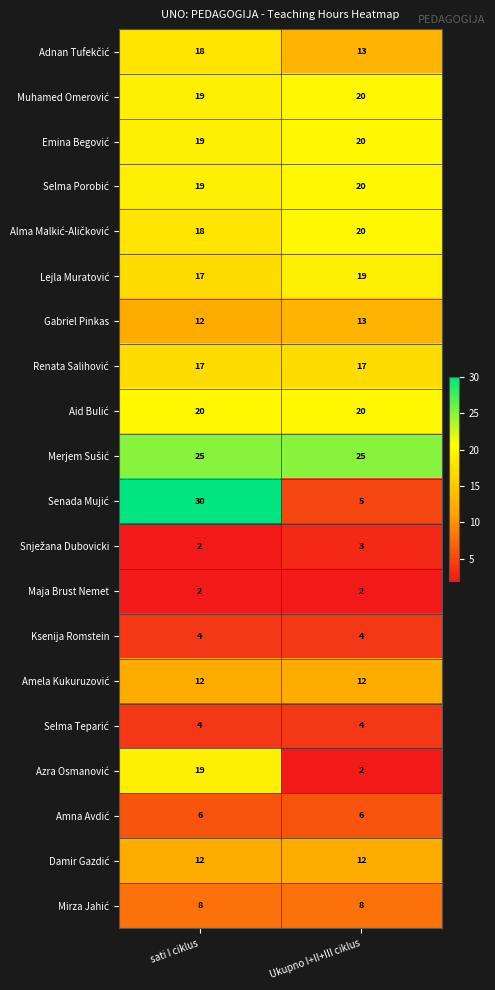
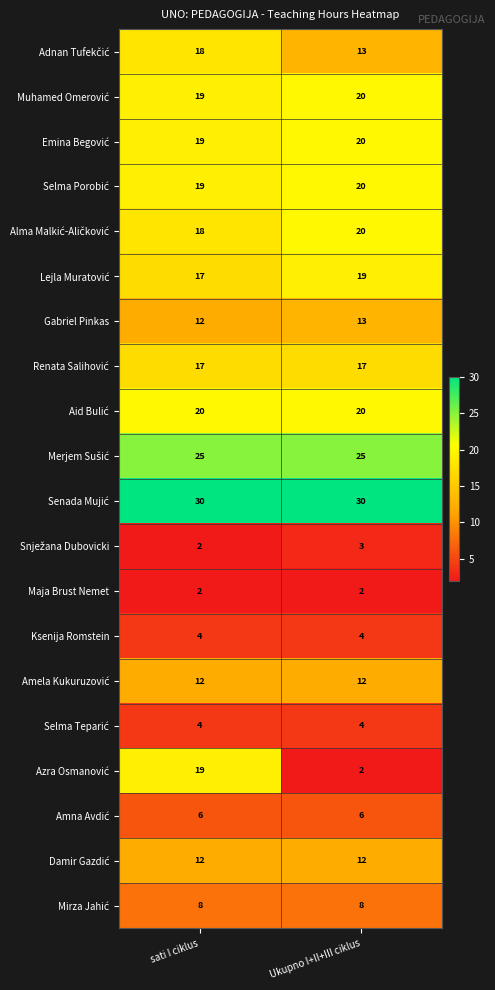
Senada Mujić, Ukupno I+II+III ciklus: 5 -> 30
